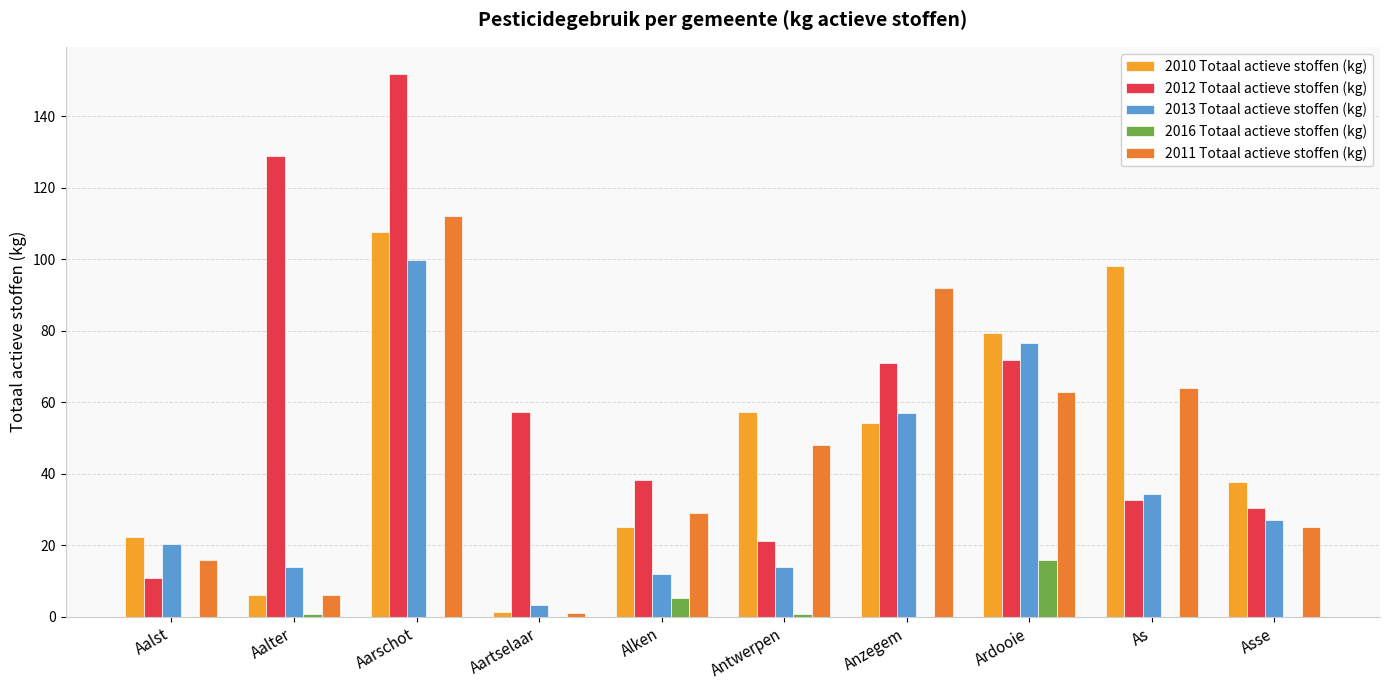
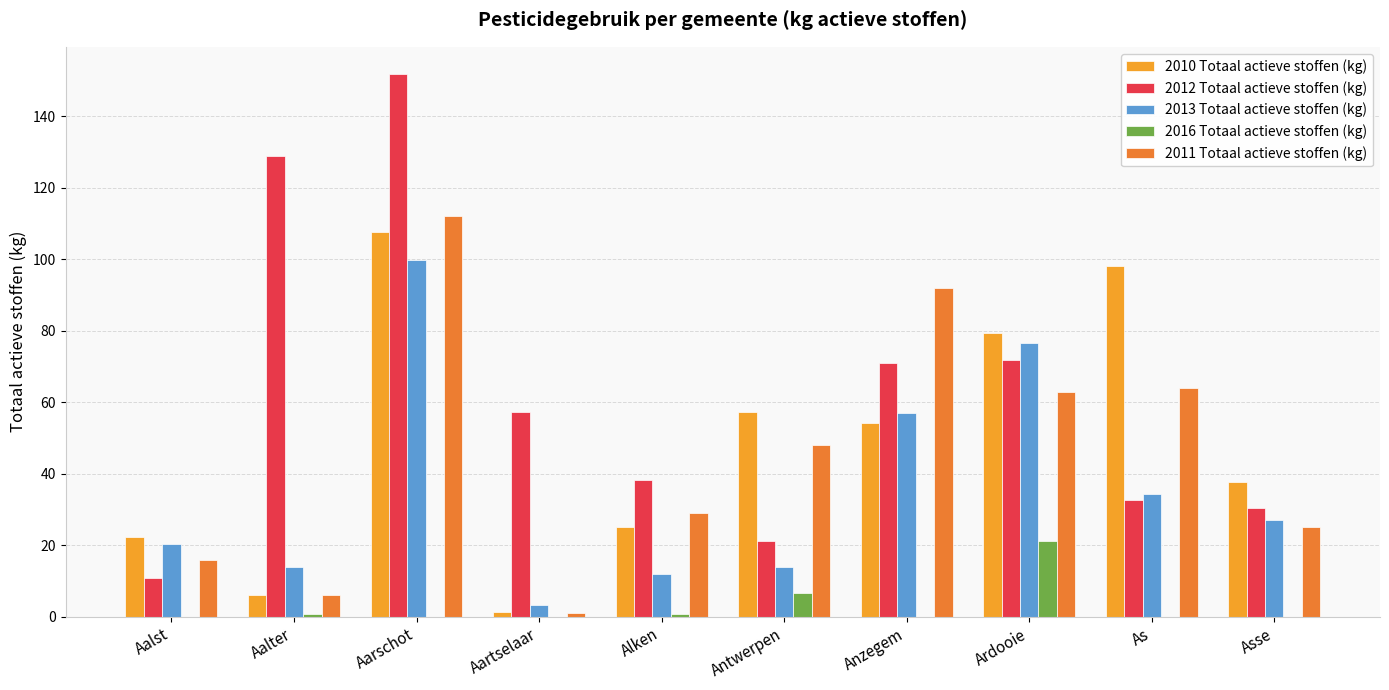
2016 Totaal actieve stoffen (kg), Alken: 5 -> 1
2016 Totaal actieve stoffen (kg), Antwerpen: 1 -> 7
2016 Totaal actieve stoffen (kg), Ardooie: 16 -> 21
